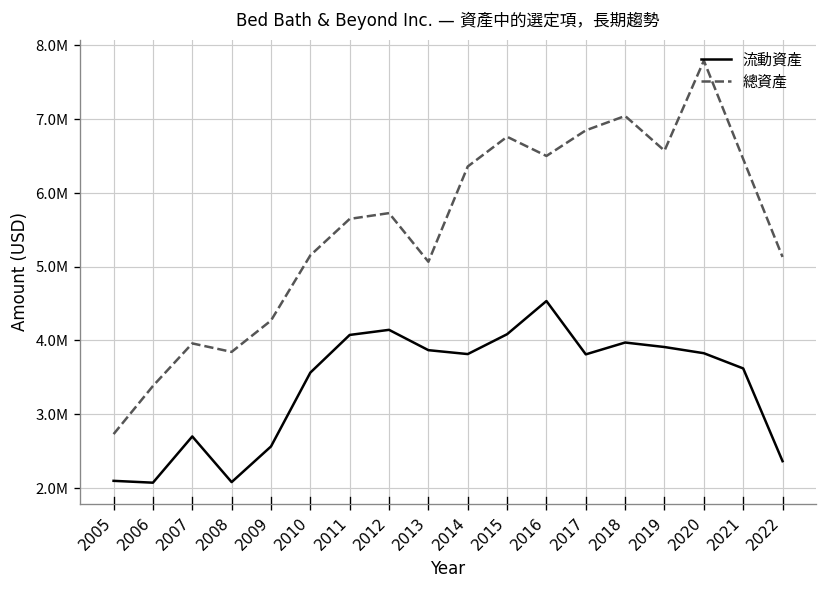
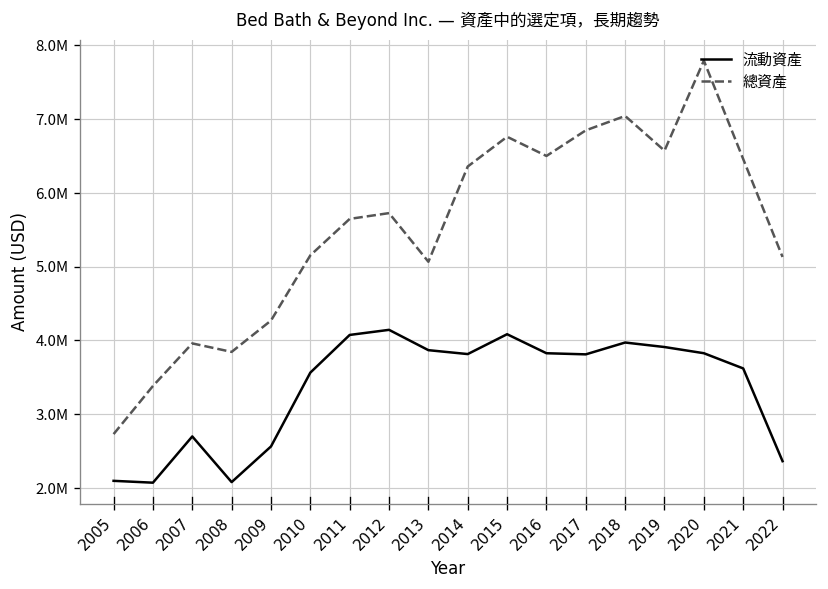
流動資產, 2016: 4500000 -> 3800000
